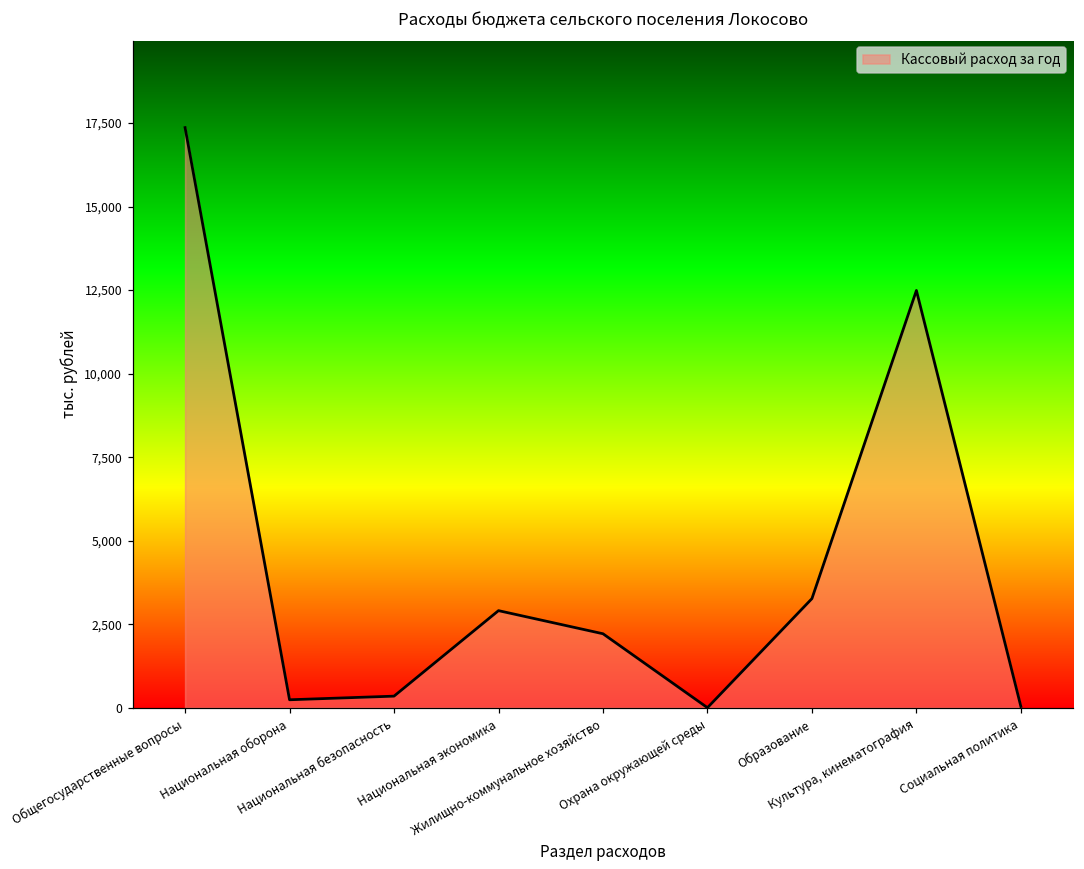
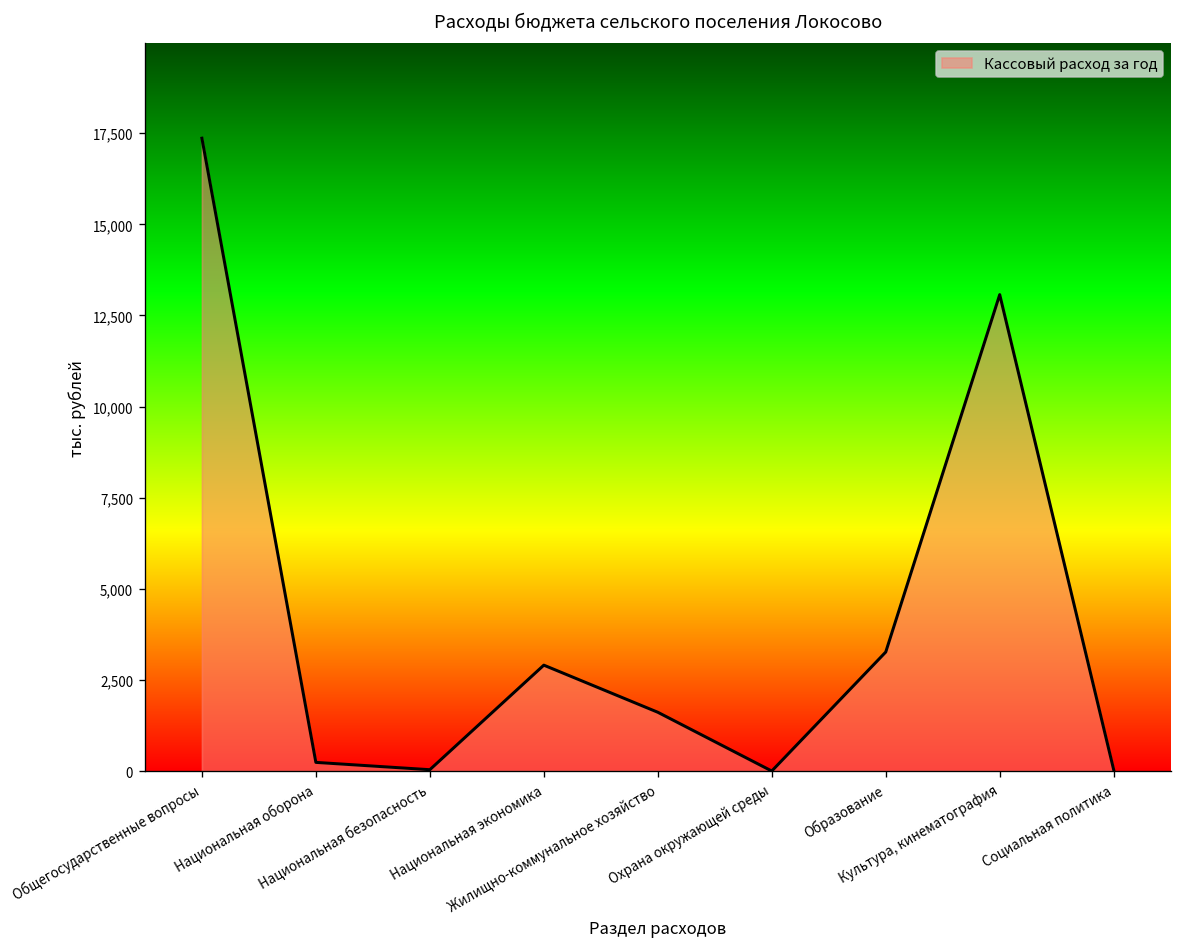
Национальная безопасность: 300 -> 0
Жилищно-коммунальное хозяйство: 2,200 -> 1,600
Культура, кинематография: 12,500 -> 13,100
